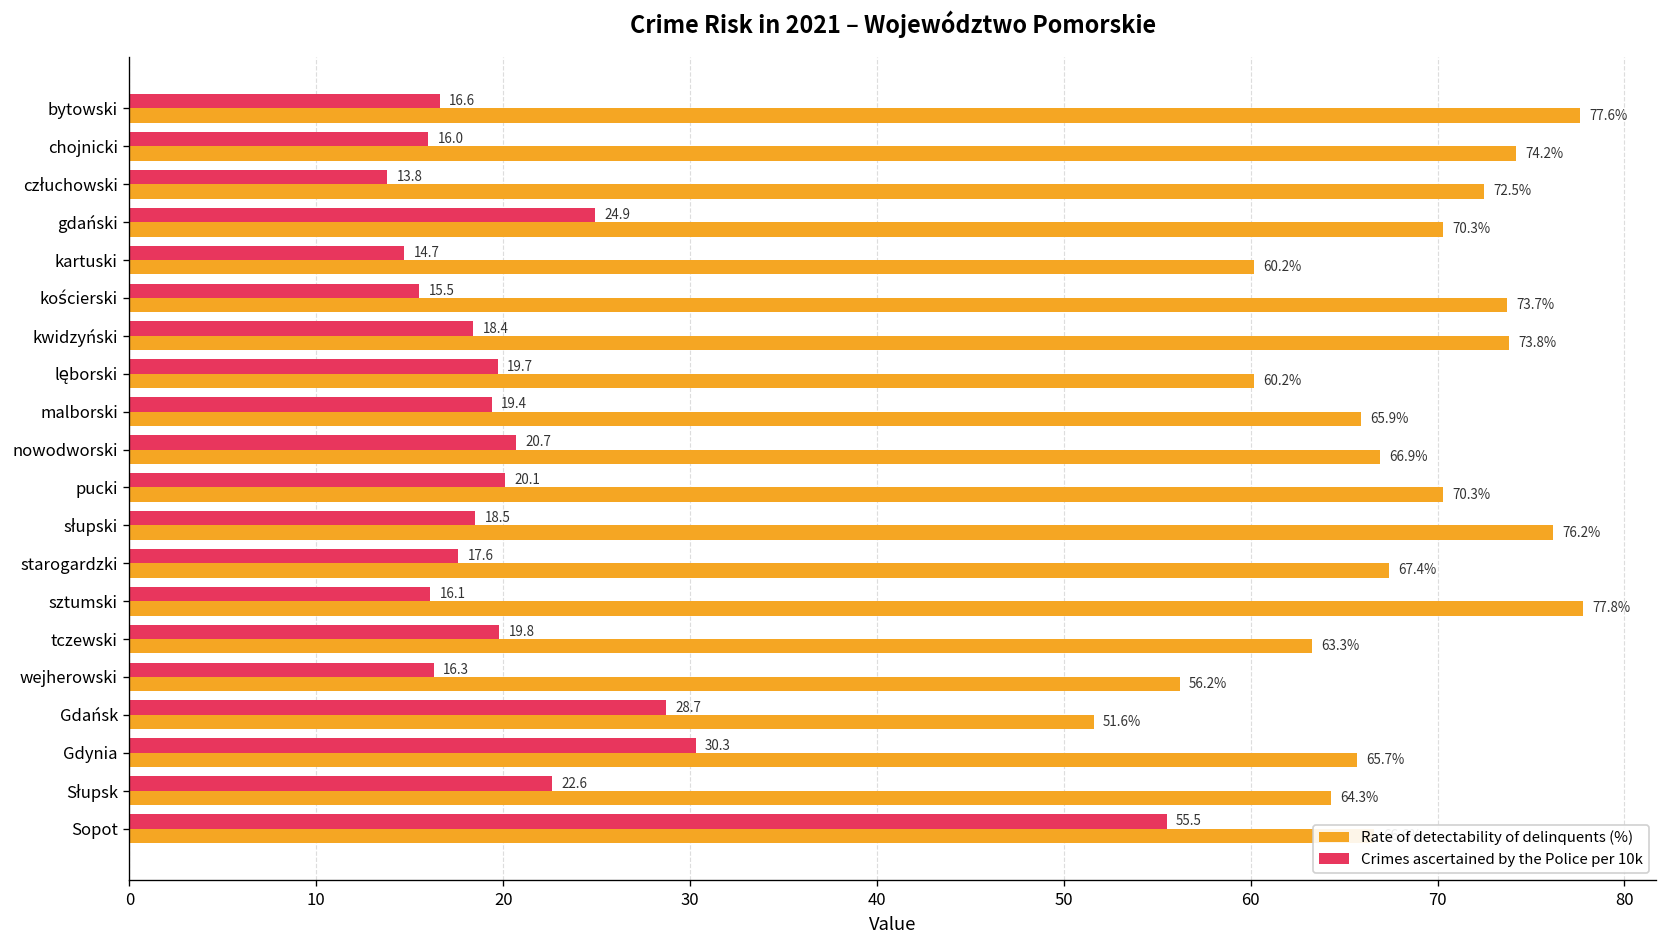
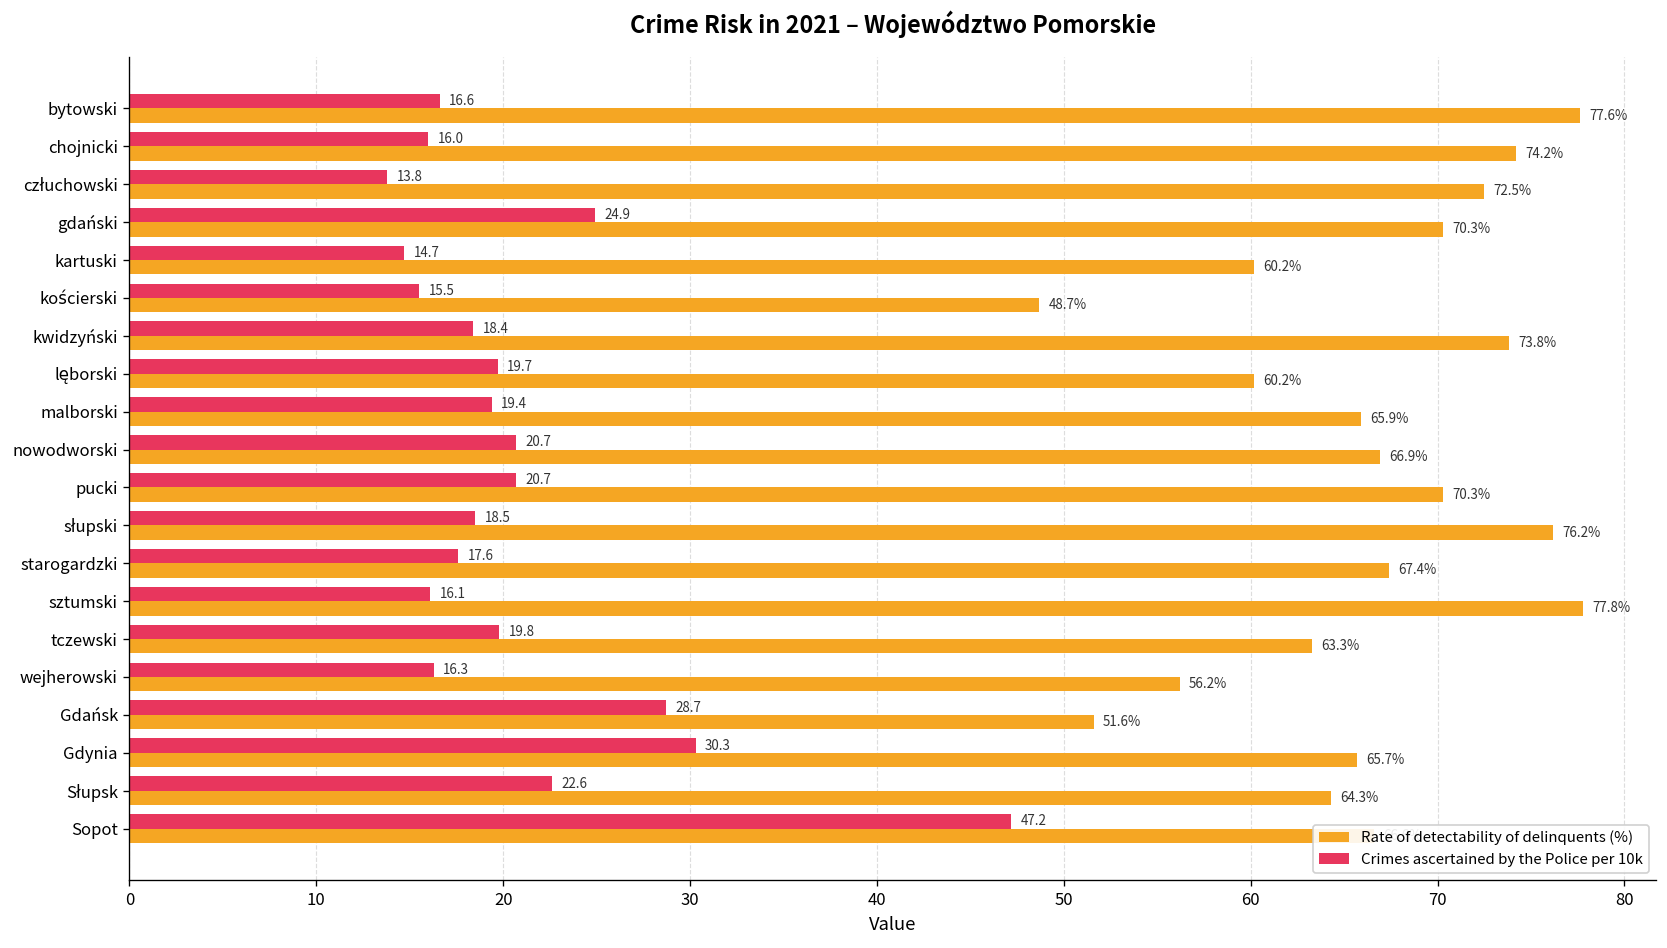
Rate of detectability of delinquents (%), kościerski: 73.7% -> 48.7%
Crimes ascertained by the Police per 10k, pucki: 20.1 -> 20.7
Crimes ascertained by the Police per 10k, Sopot: 55.5 -> 47.2
